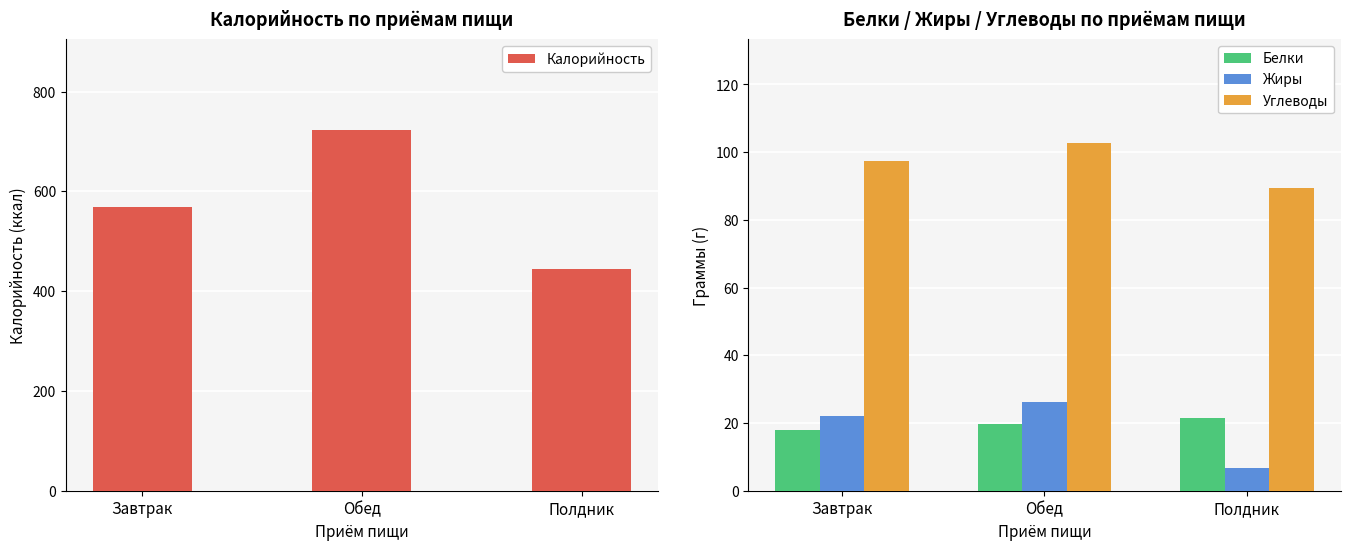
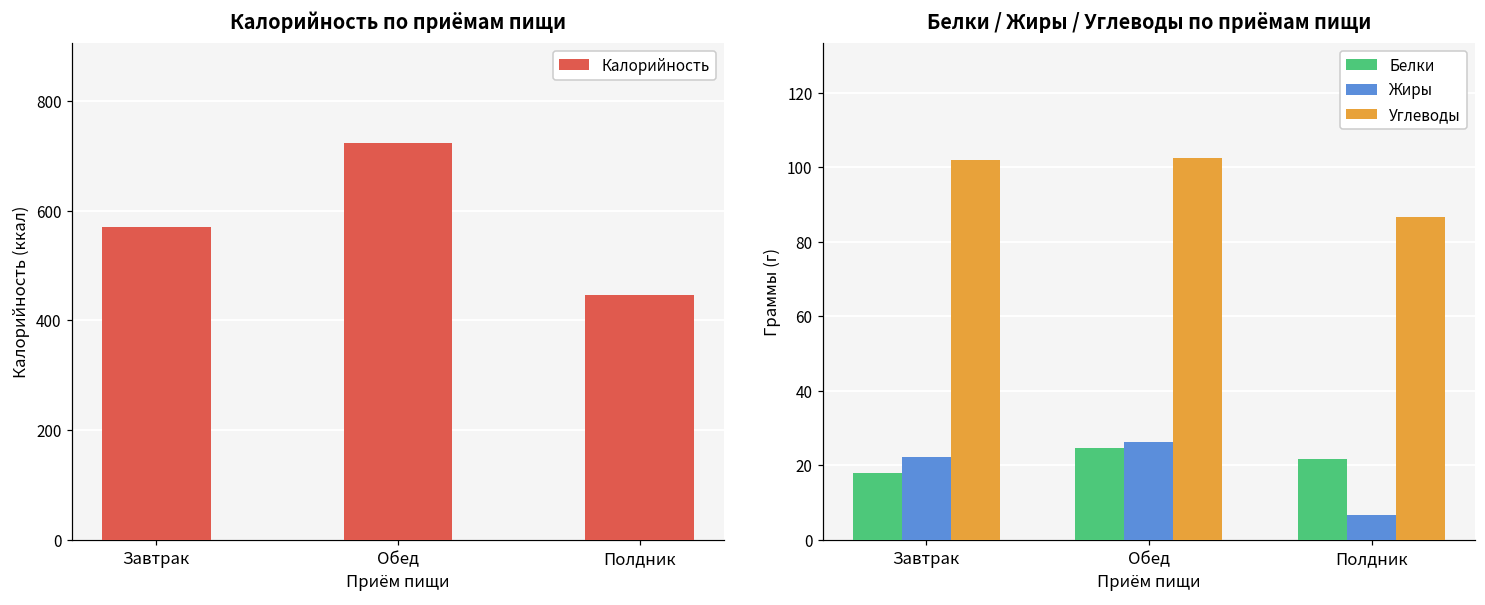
Белки / Жиры / Углеводы по приёмам пищи, Углеводы, Завтрак: 97 -> 102
Белки / Жиры / Углеводы по приёмам пищи, Белки, Обед: 20 -> 25
Белки / Жиры / Углеводы по приёмам пищи, Углеводы, Полдник: 89 -> 87
